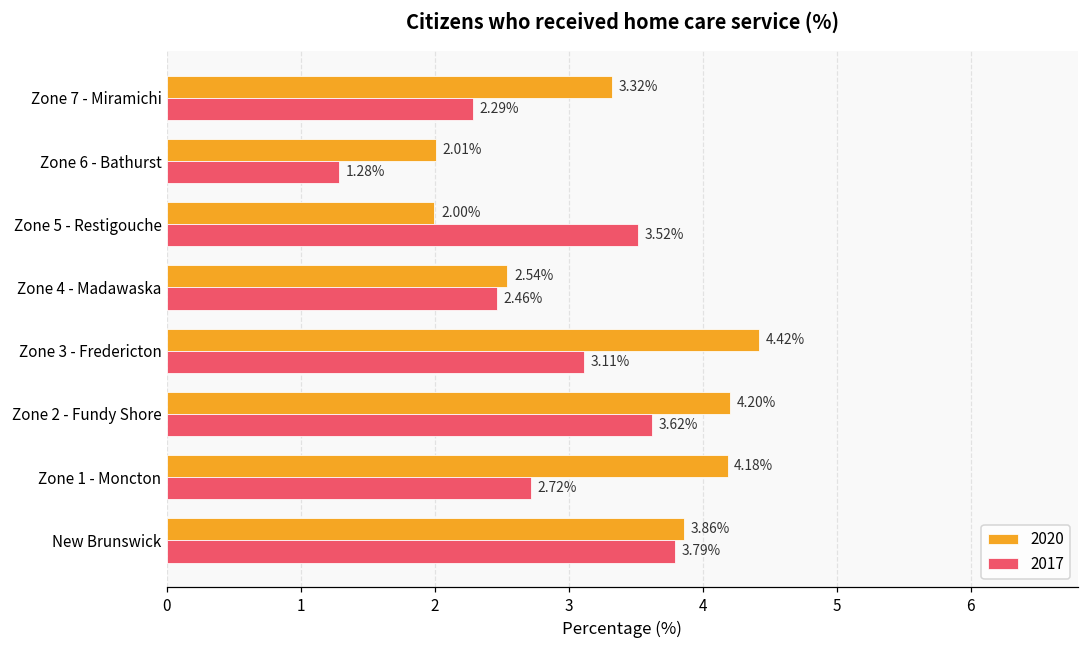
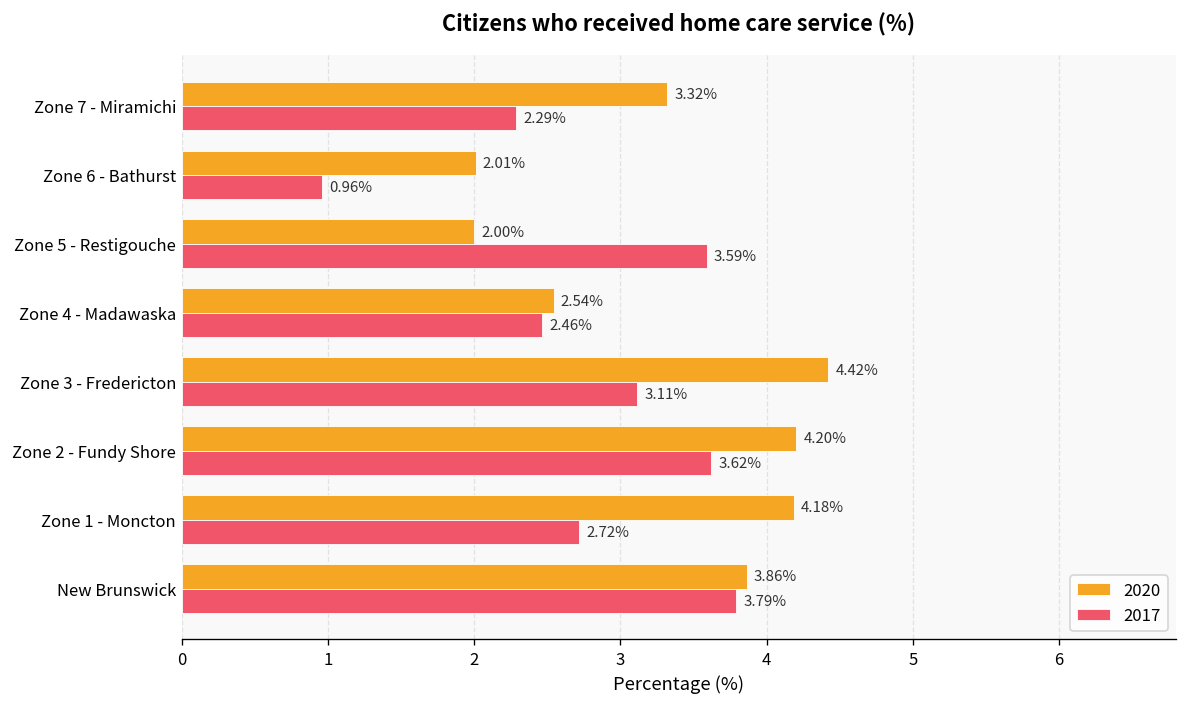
2017, Zone 6 - Bathurst: 1.28% -> 0.96%
2017, Zone 5 - Restigouche: 3.52% -> 3.59%
